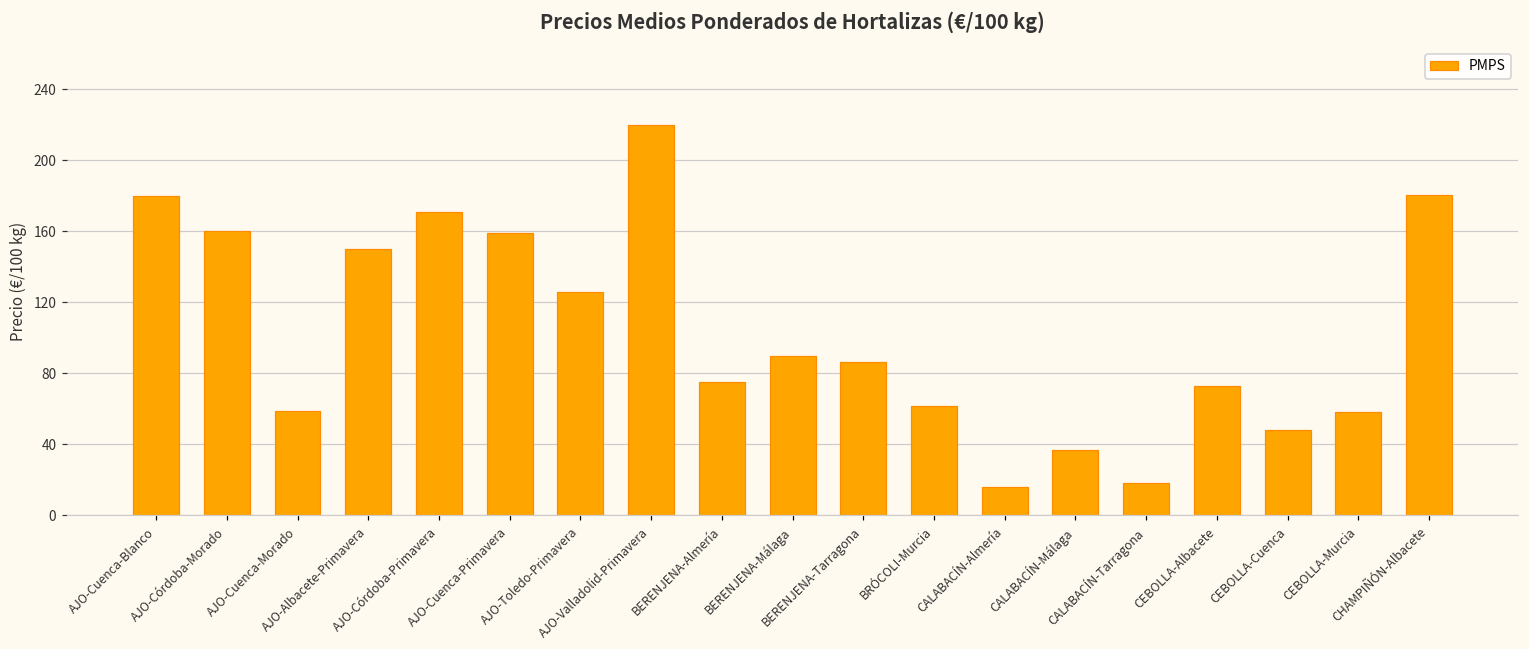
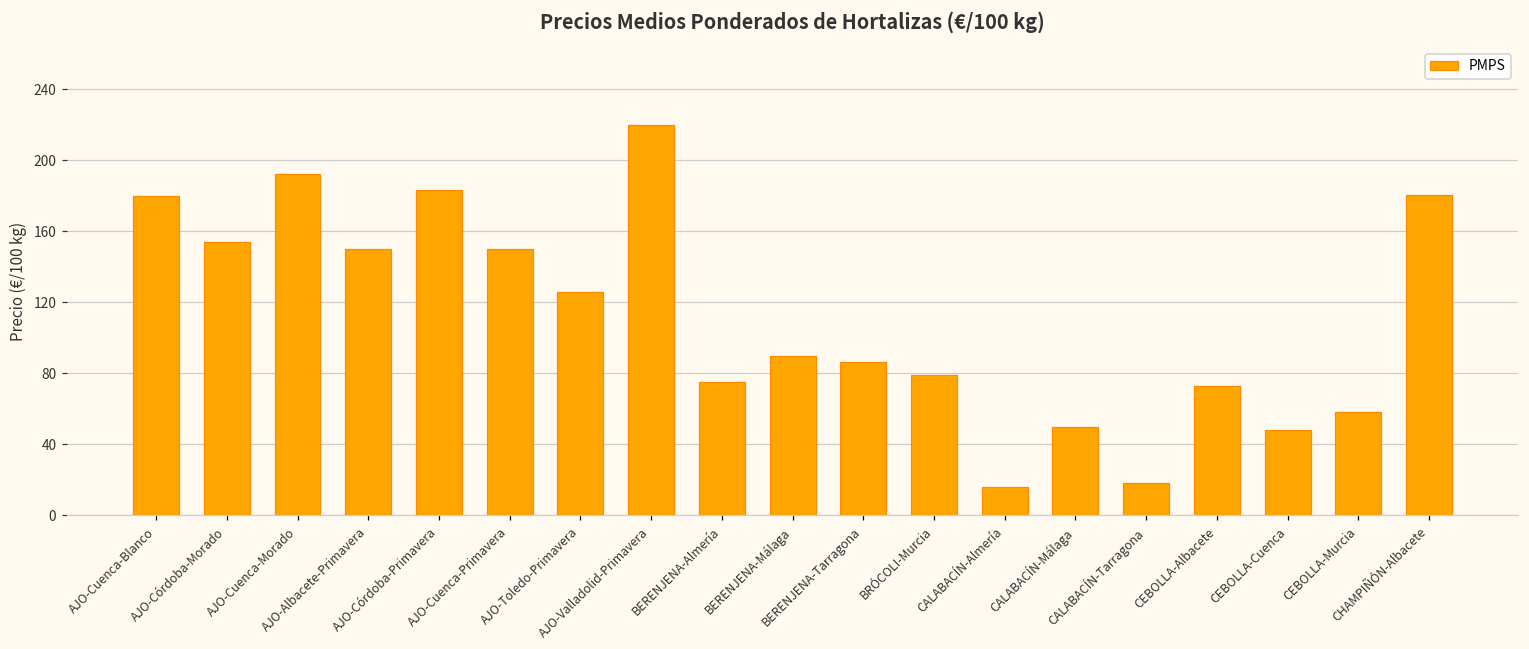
AJO-Córdoba-Morado: 160 -> 154
AJO-Cuenca-Morado: 59 -> 193
AJO-Córdoba-Primavera: 171 -> 183
AJO-Cuenca-Primavera: 159 -> 150
BRÓCOLI-Murcia: 62 -> 79
CALABACÍN-Málaga: 37 -> 50
